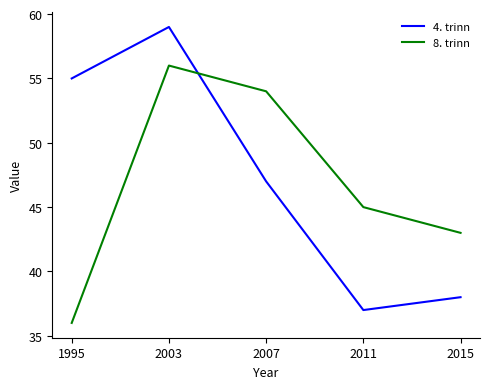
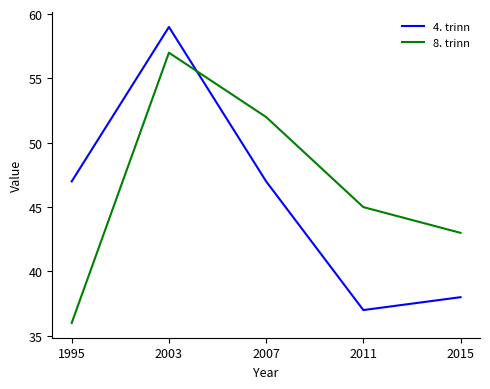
4. trinn, 1995: 55 -> 47
8. trinn, 2003: 56 -> 57
8. trinn, 2007: 54 -> 52
